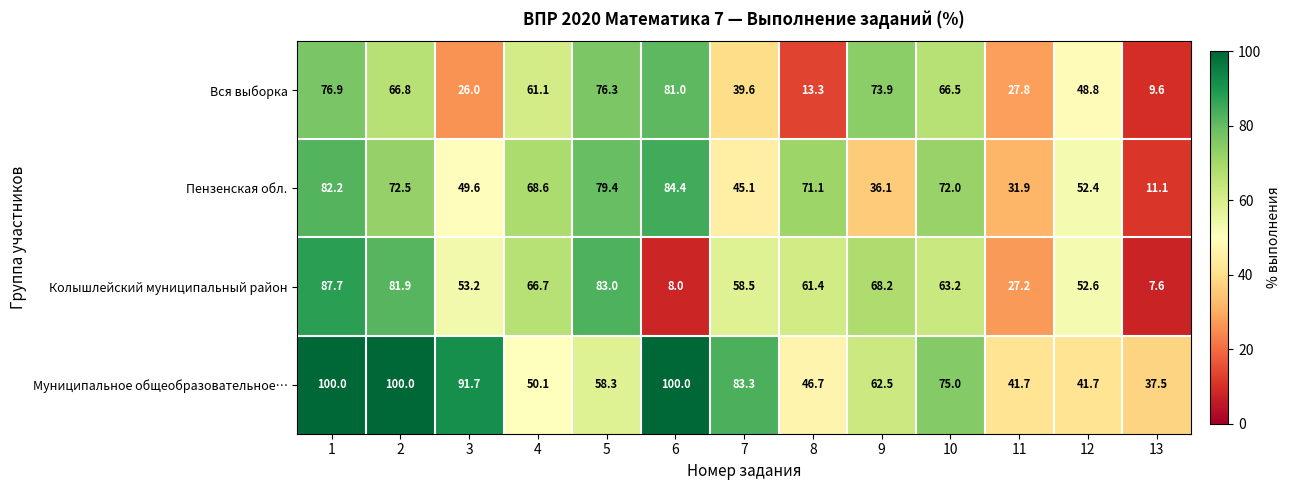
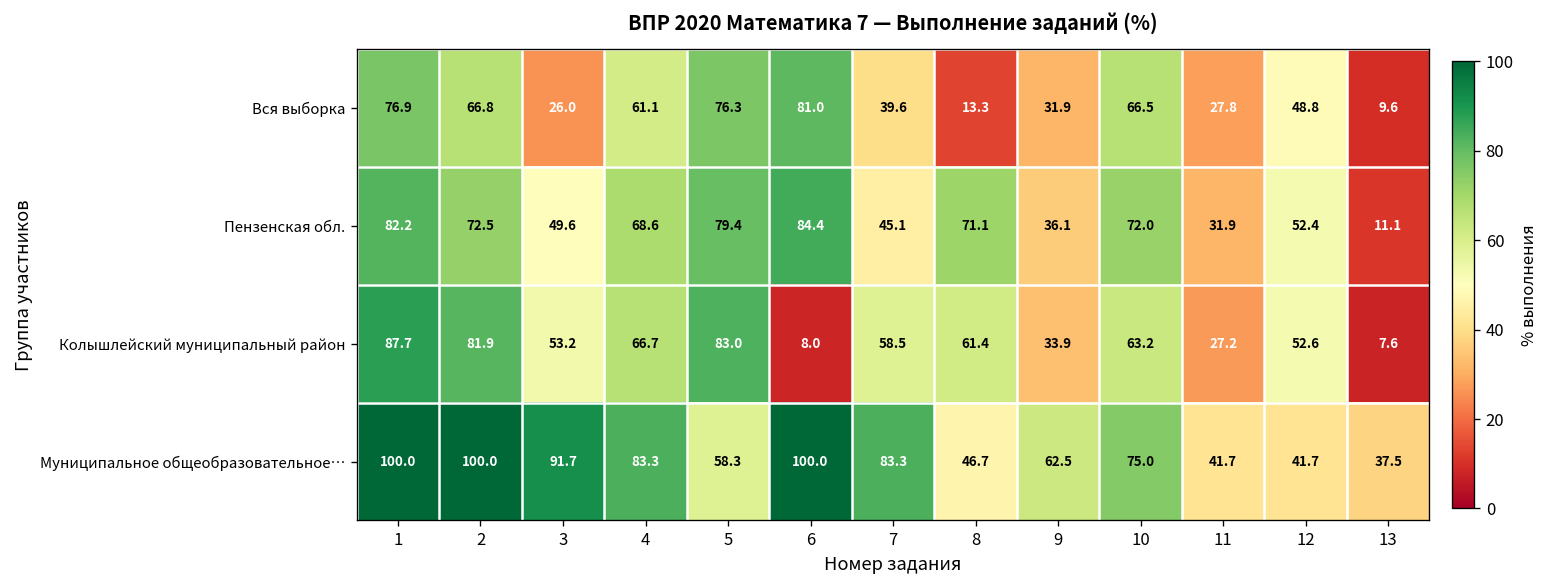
Вся выборка, 9: 73.9 -> 31.9
Колышлейский муниципальный район, 9: 68.2 -> 33.9
Муниципальное общеобразовательное…, 4: 50.1 -> 83.3
